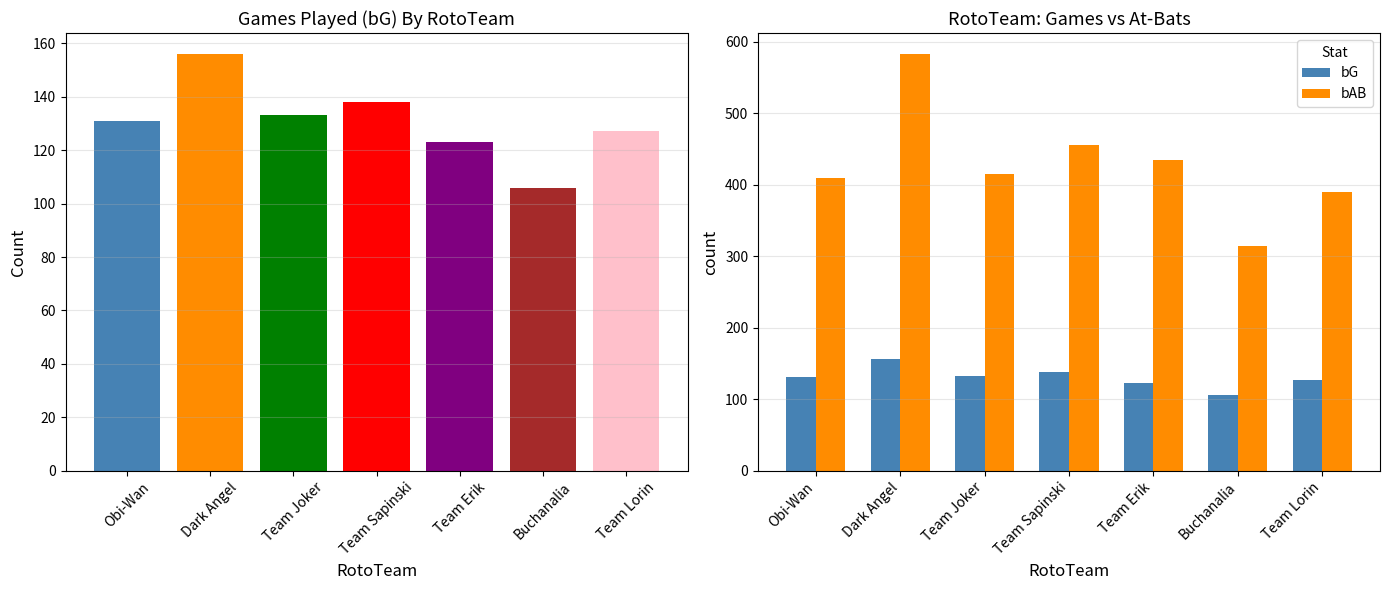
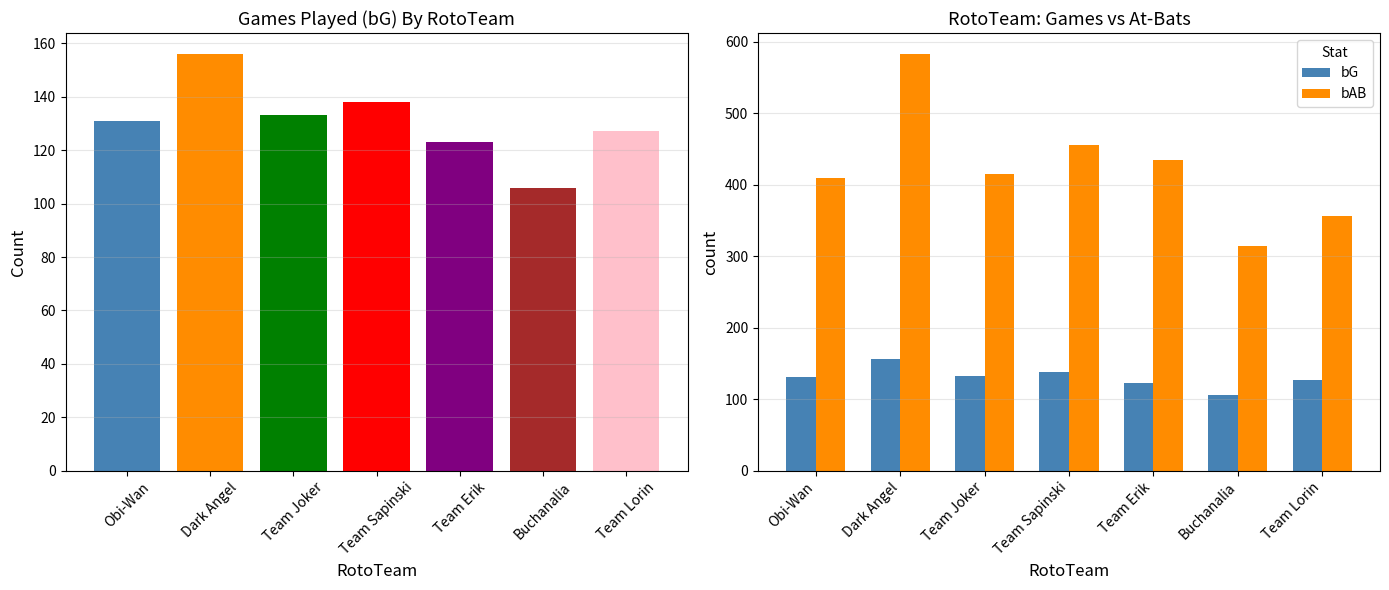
RotoTeam: Games vs At-Bats, bAB, Team Lorin: 390 -> 360
